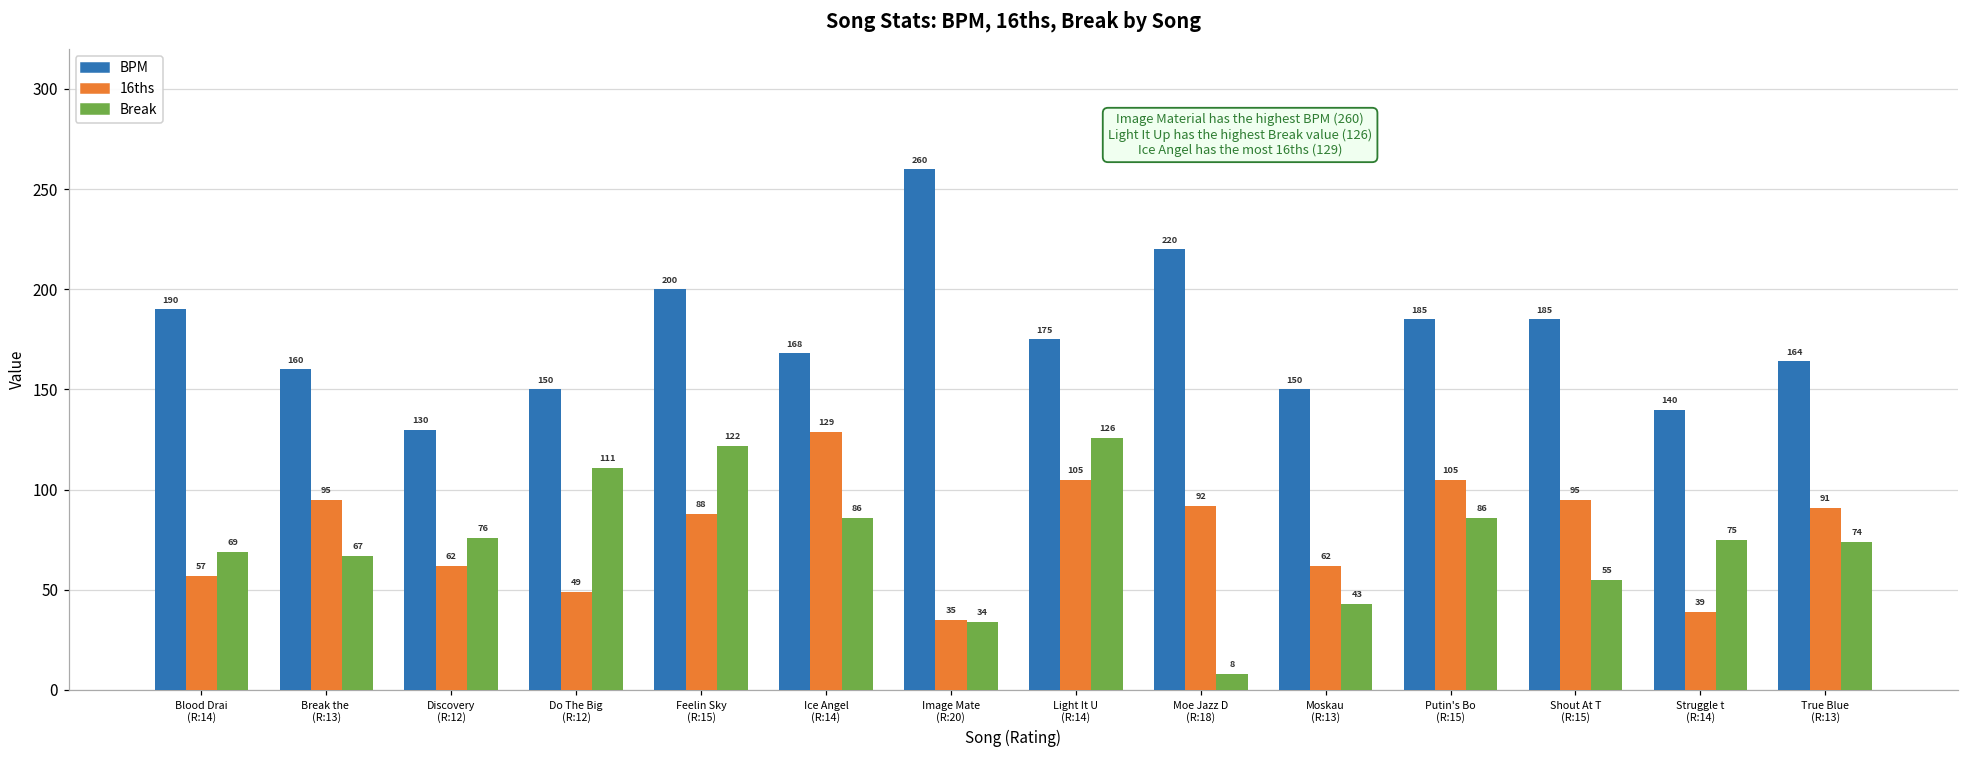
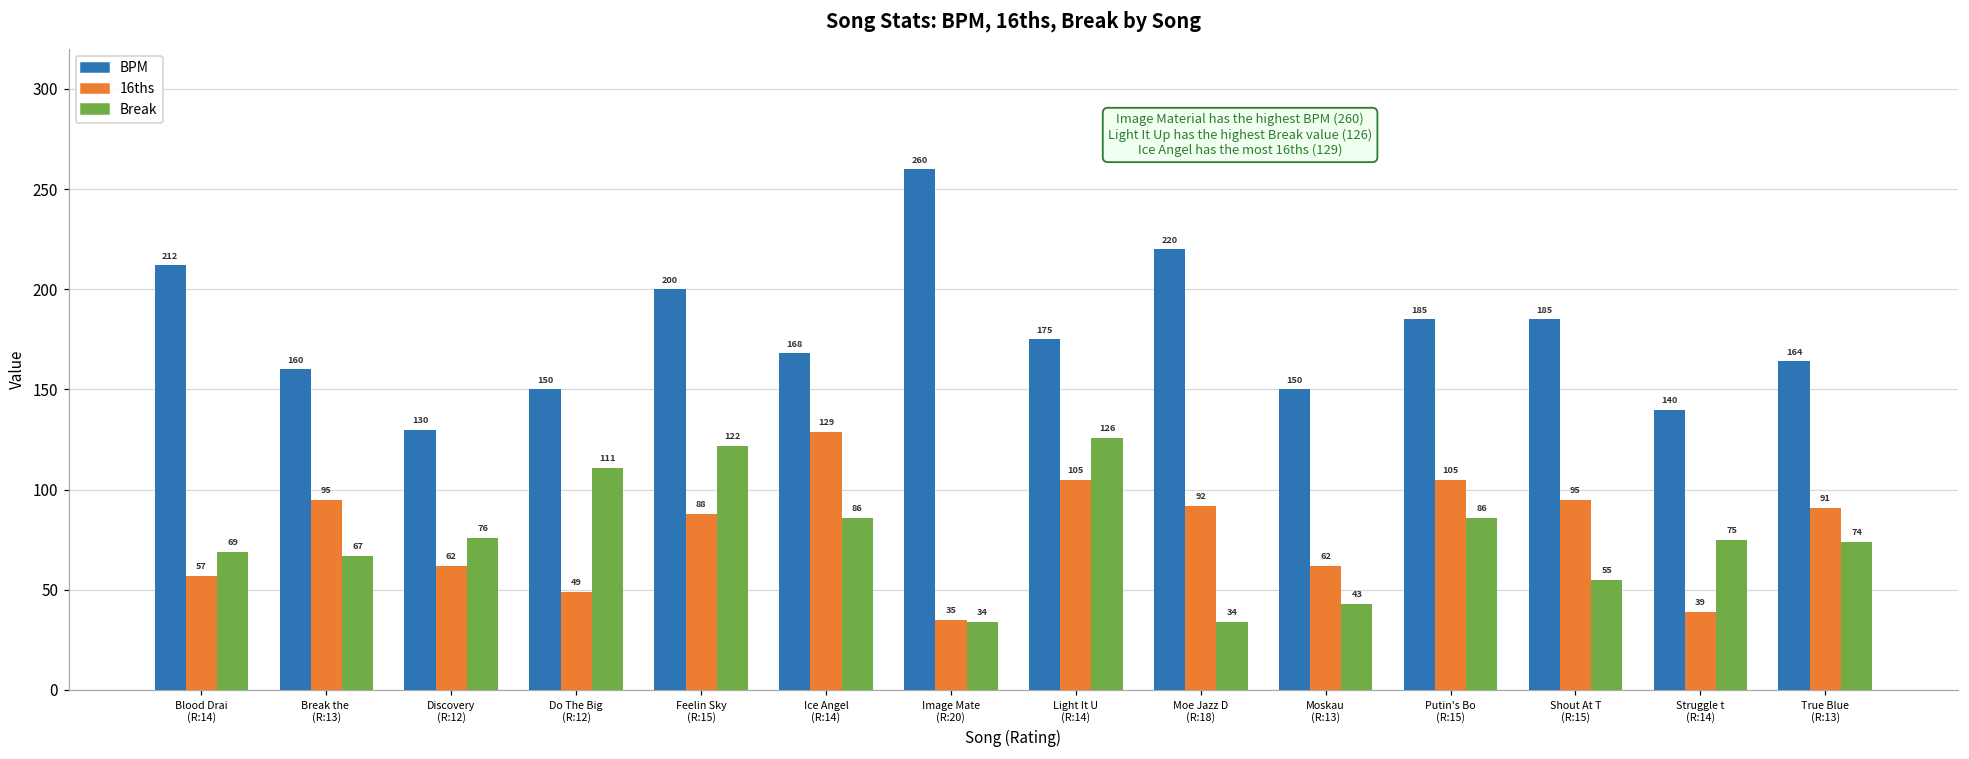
BPM, Blood Drai (R:14): 190 -> 212
Break, Moe Jazz D (R:18): 8 -> 34
